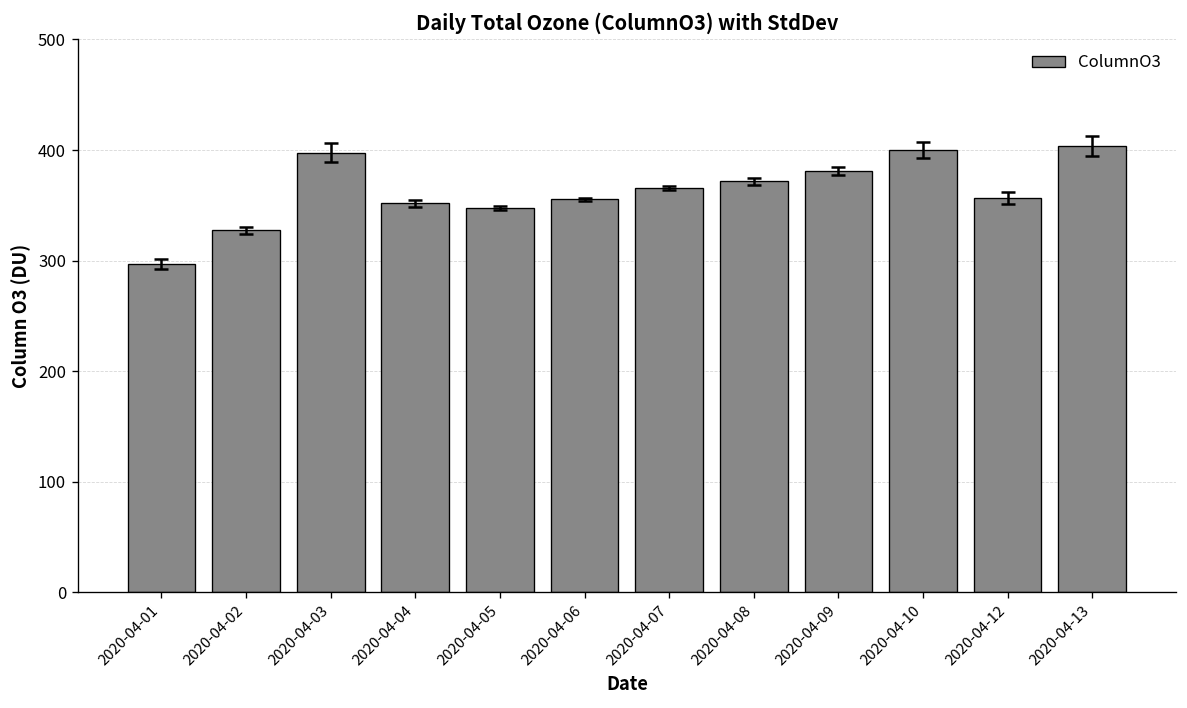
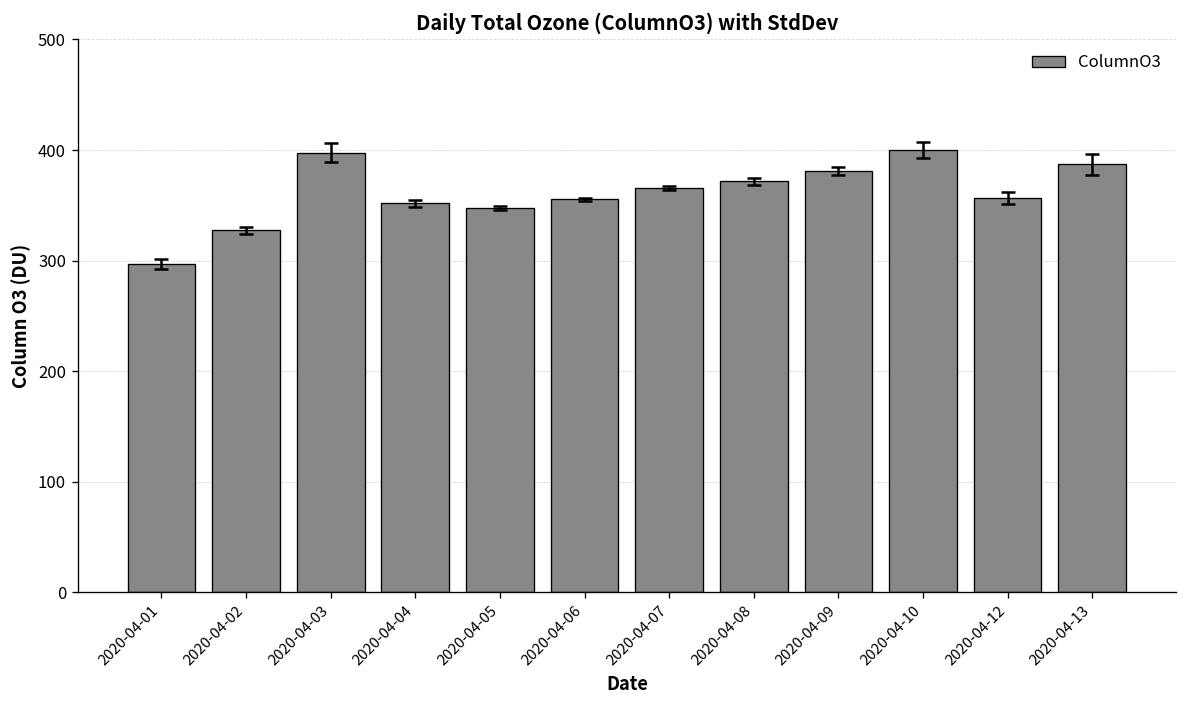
ColumnO3, 2020-04-13: 400 -> 390
